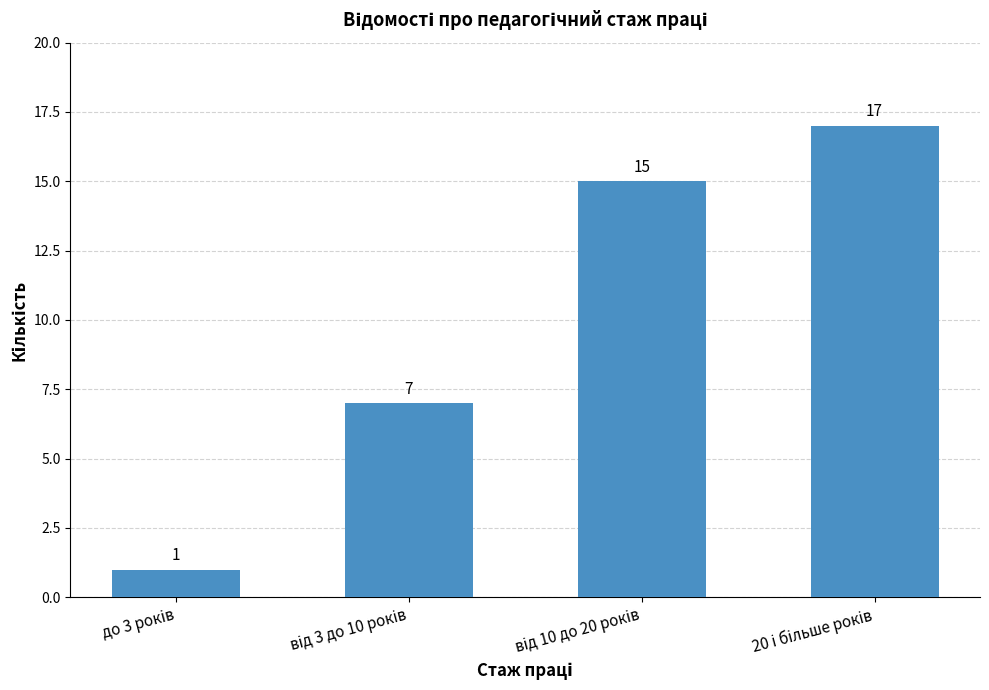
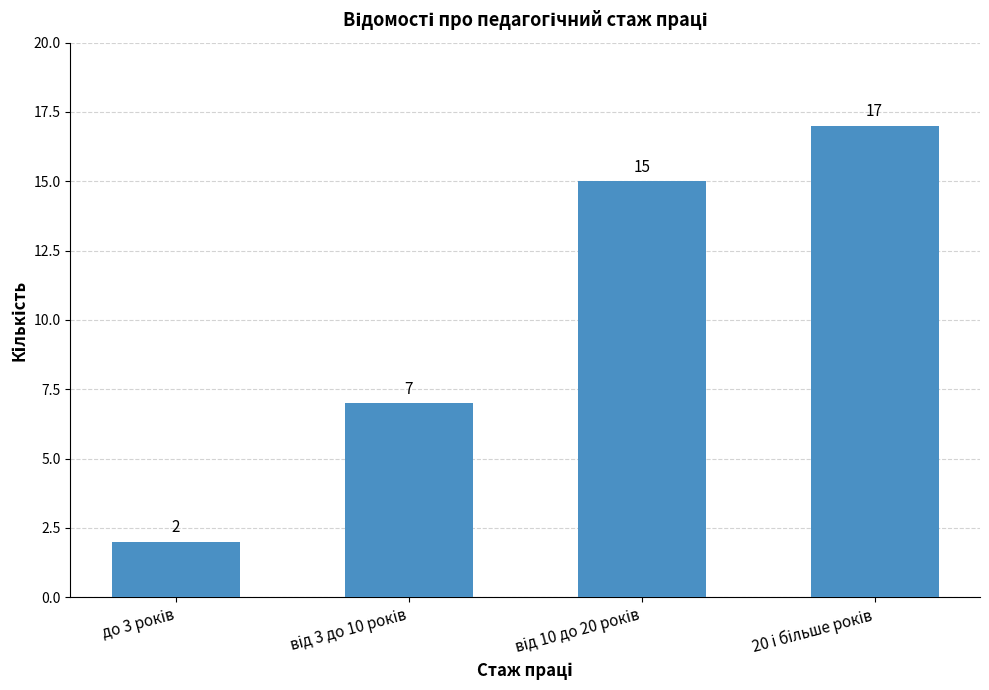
до 3 років: 1 -> 2
